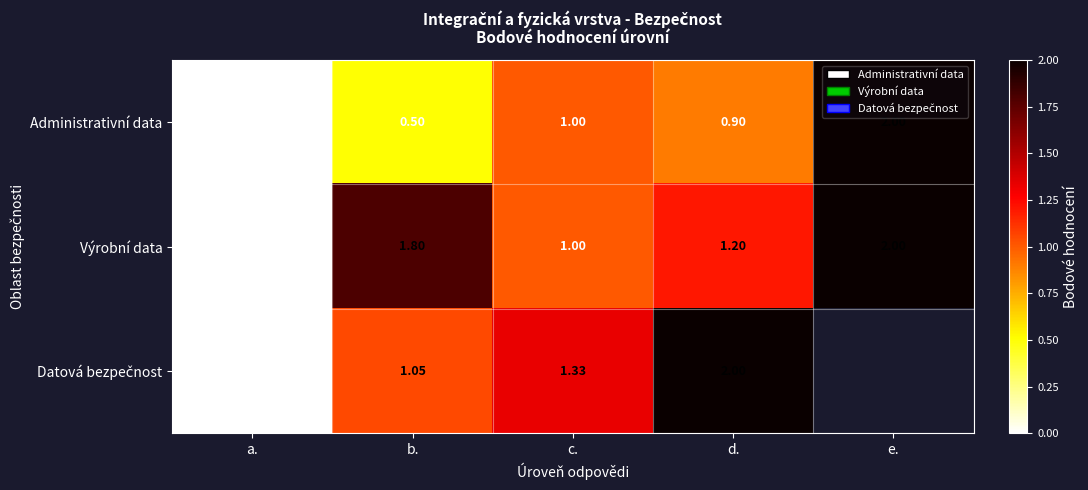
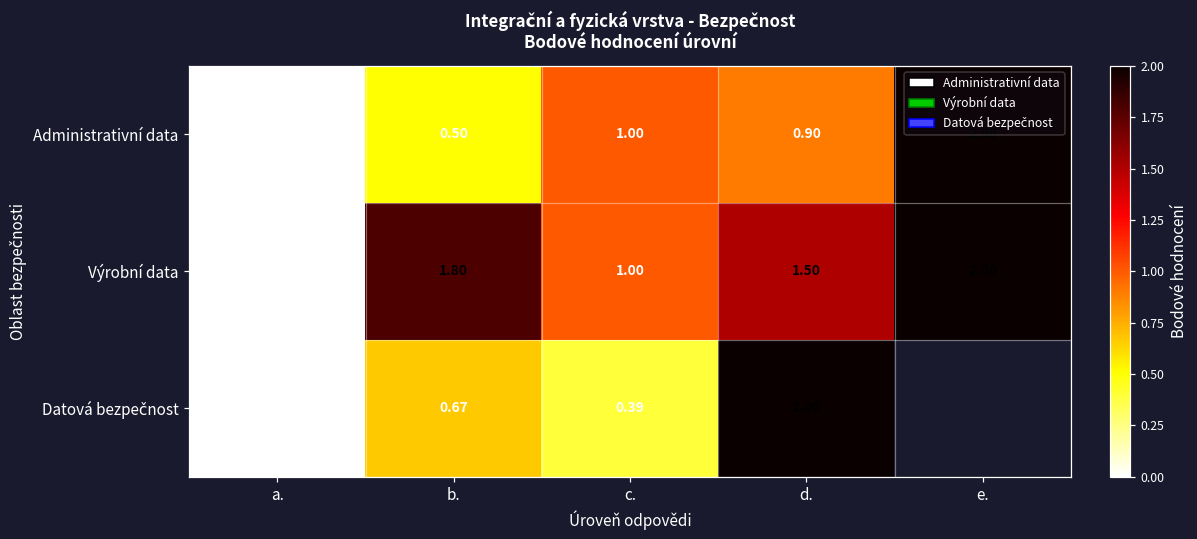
Výrobní data, d.: 1.20 -> 1.50
Datová bezpečnost, b.: 1.05 -> 0.67
Datová bezpečnost, c.: 1.33 -> 0.39
